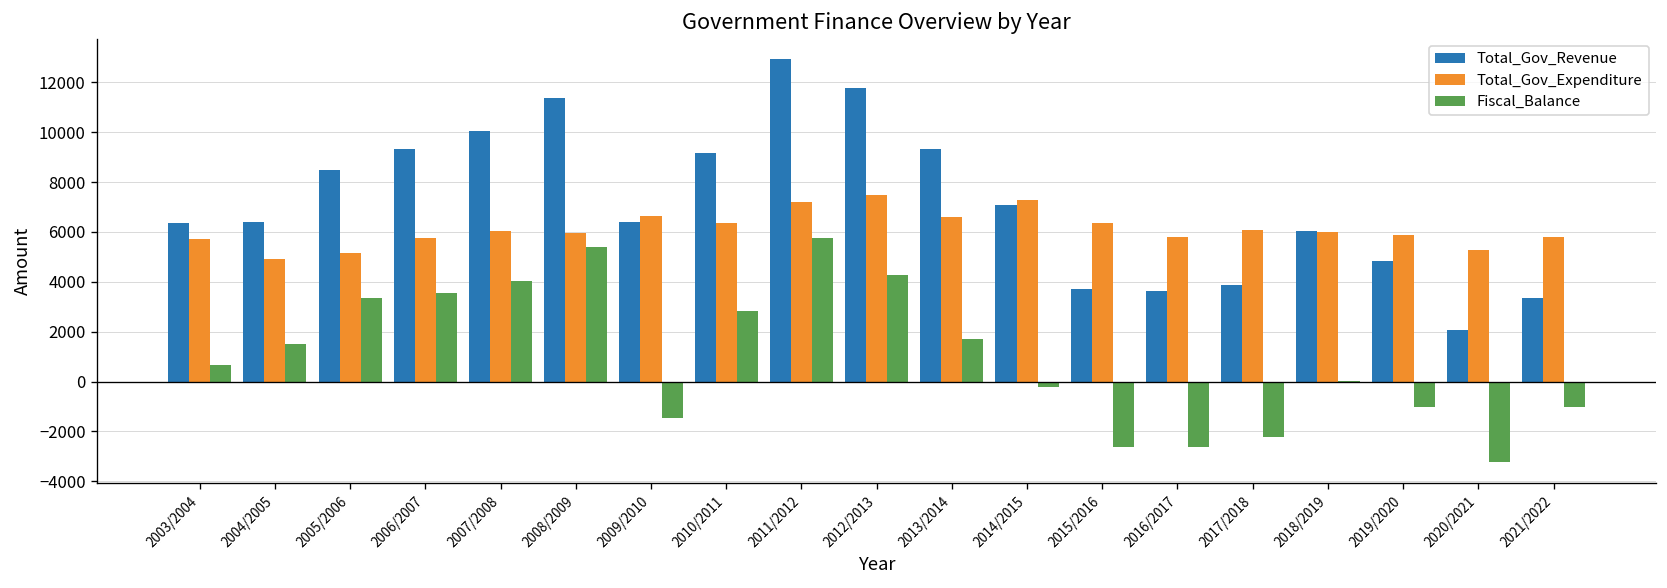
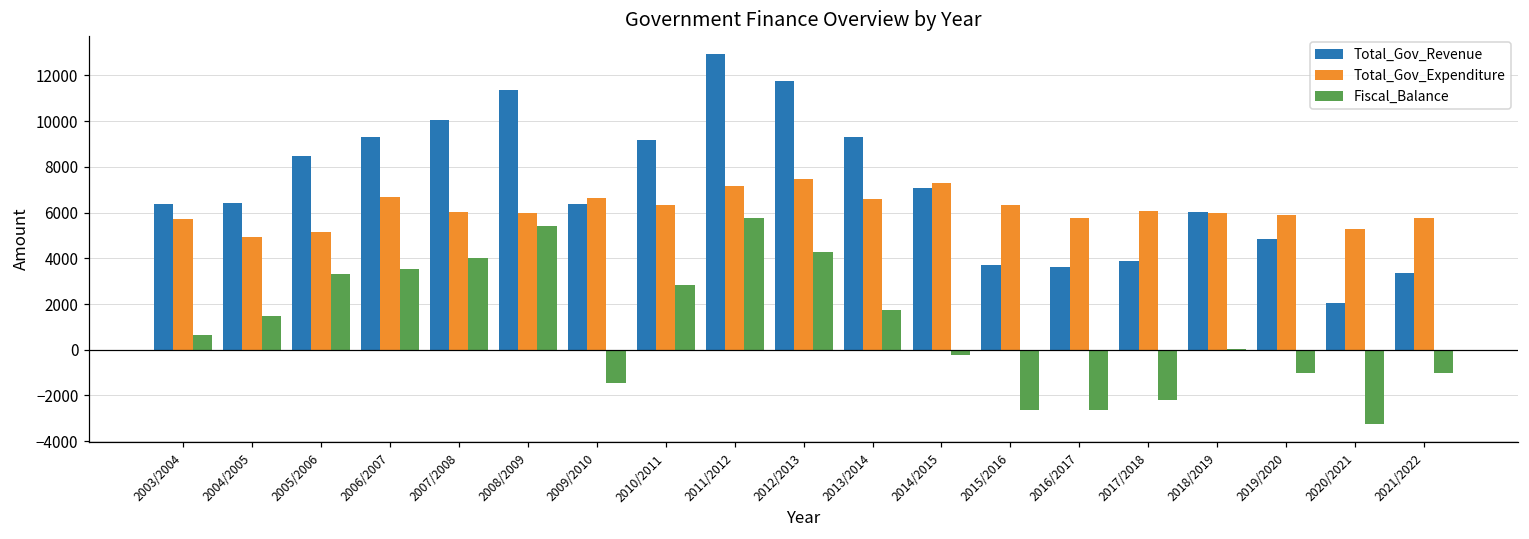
Total_Gov_Expenditure, 2006/2007: 5800 -> 6700
